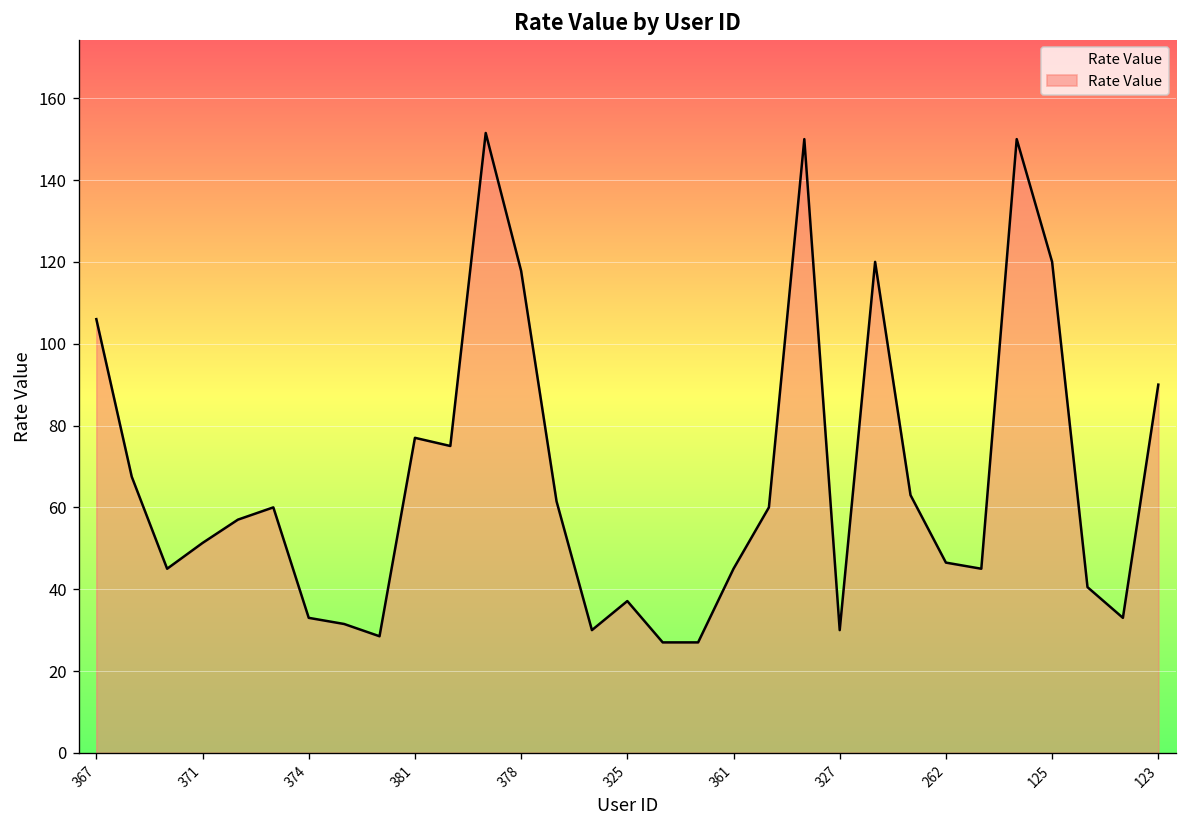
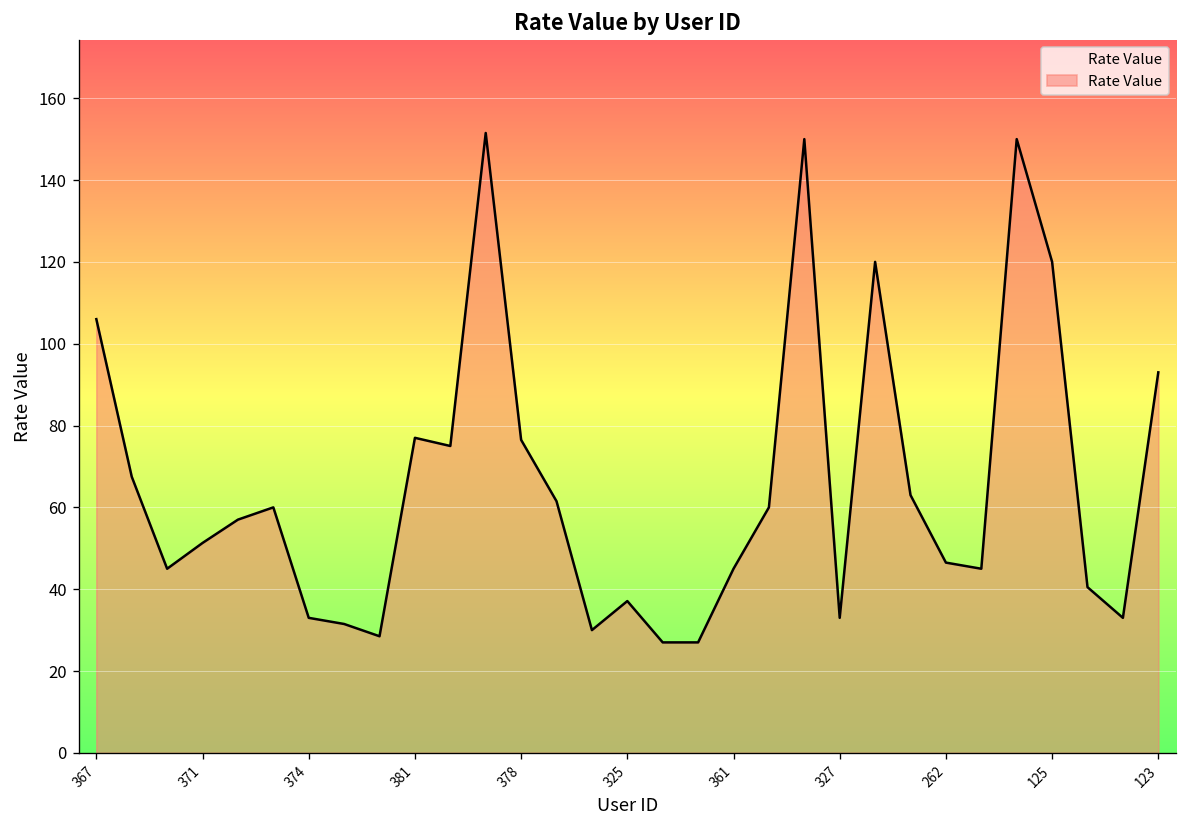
378: 118 -> 77
327: 30 -> 33
123: 90 -> 93
